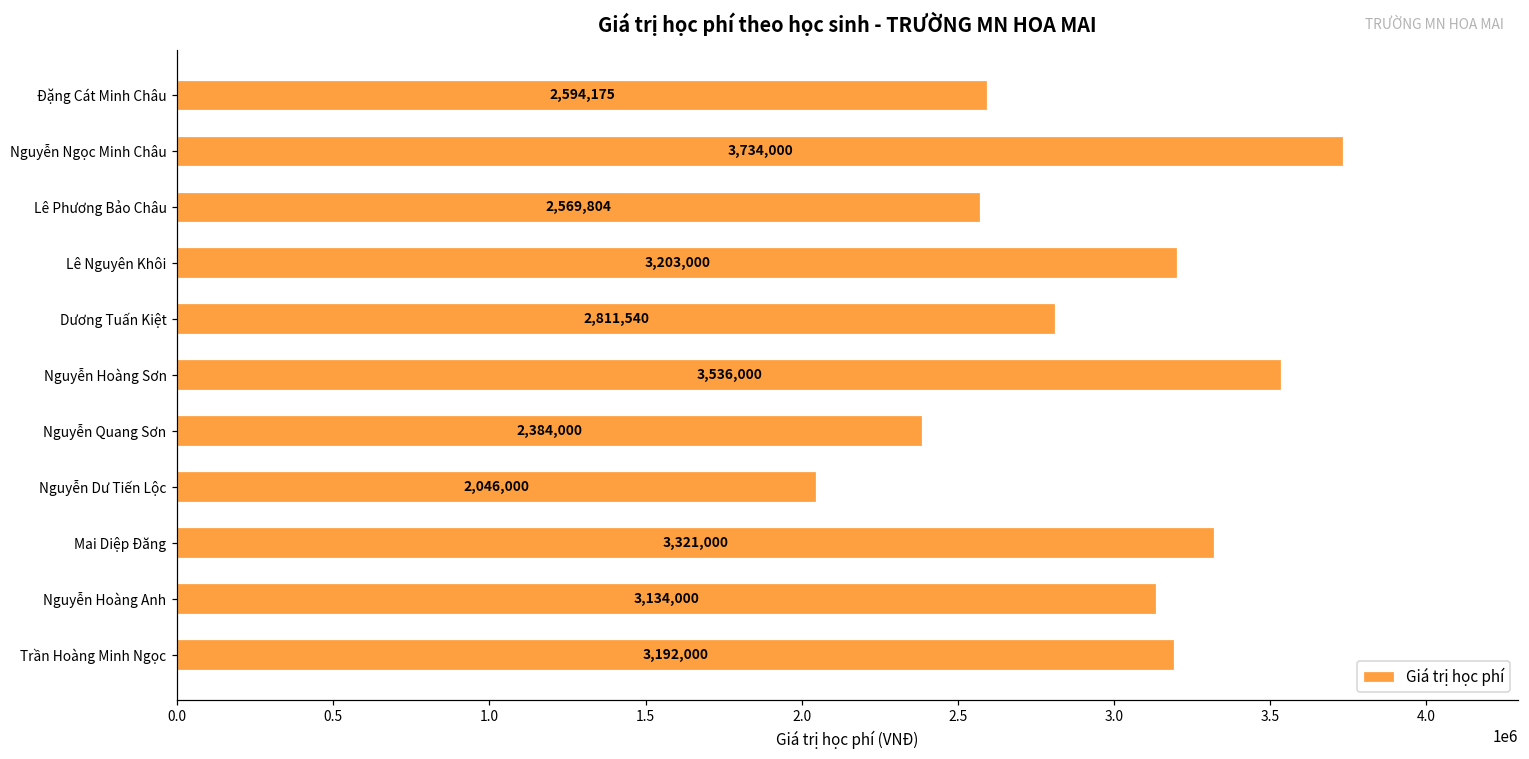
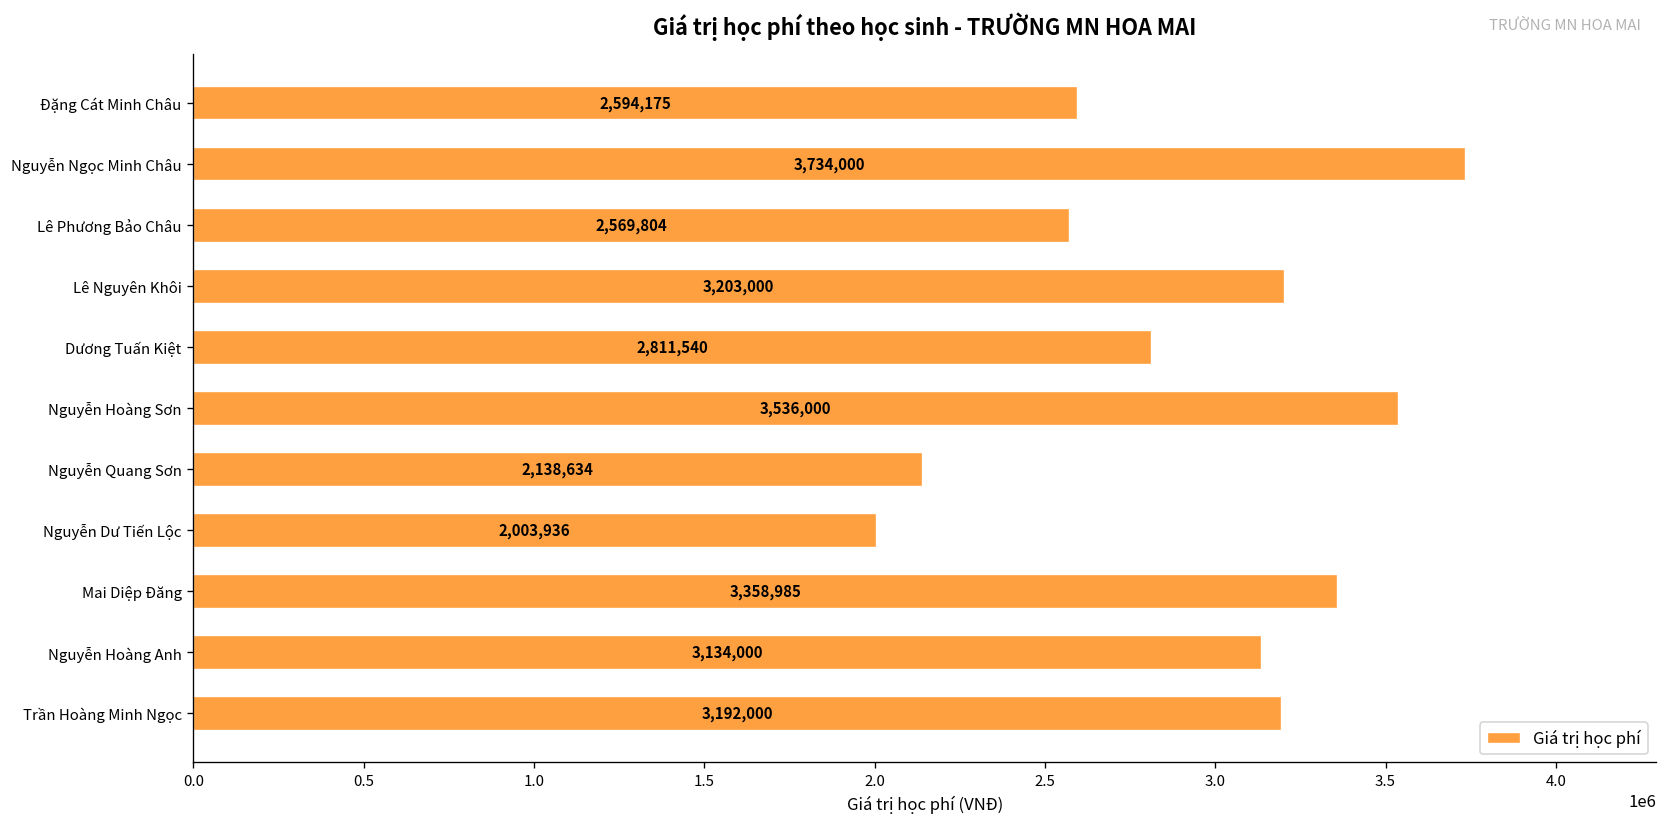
Nguyễn Quang Sơn: 2,384,000 -> 2,138,634
Nguyễn Dư Tiến Lộc: 2,046,000 -> 2,003,936
Mai Diệp Đăng: 3,321,000 -> 3,358,985
